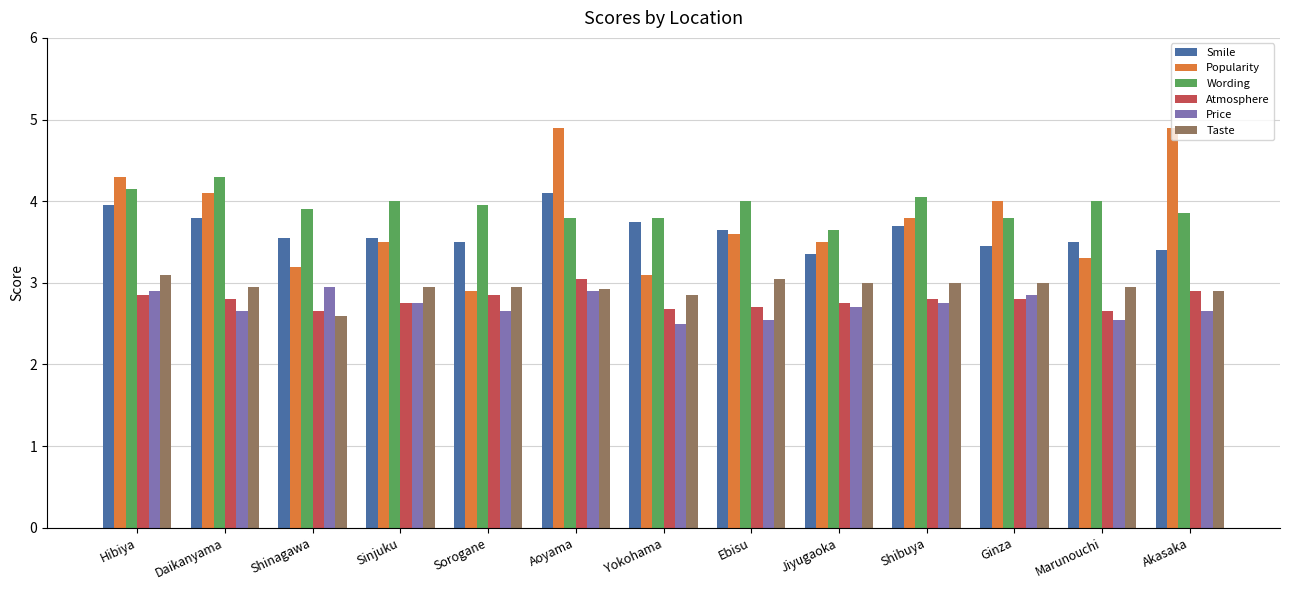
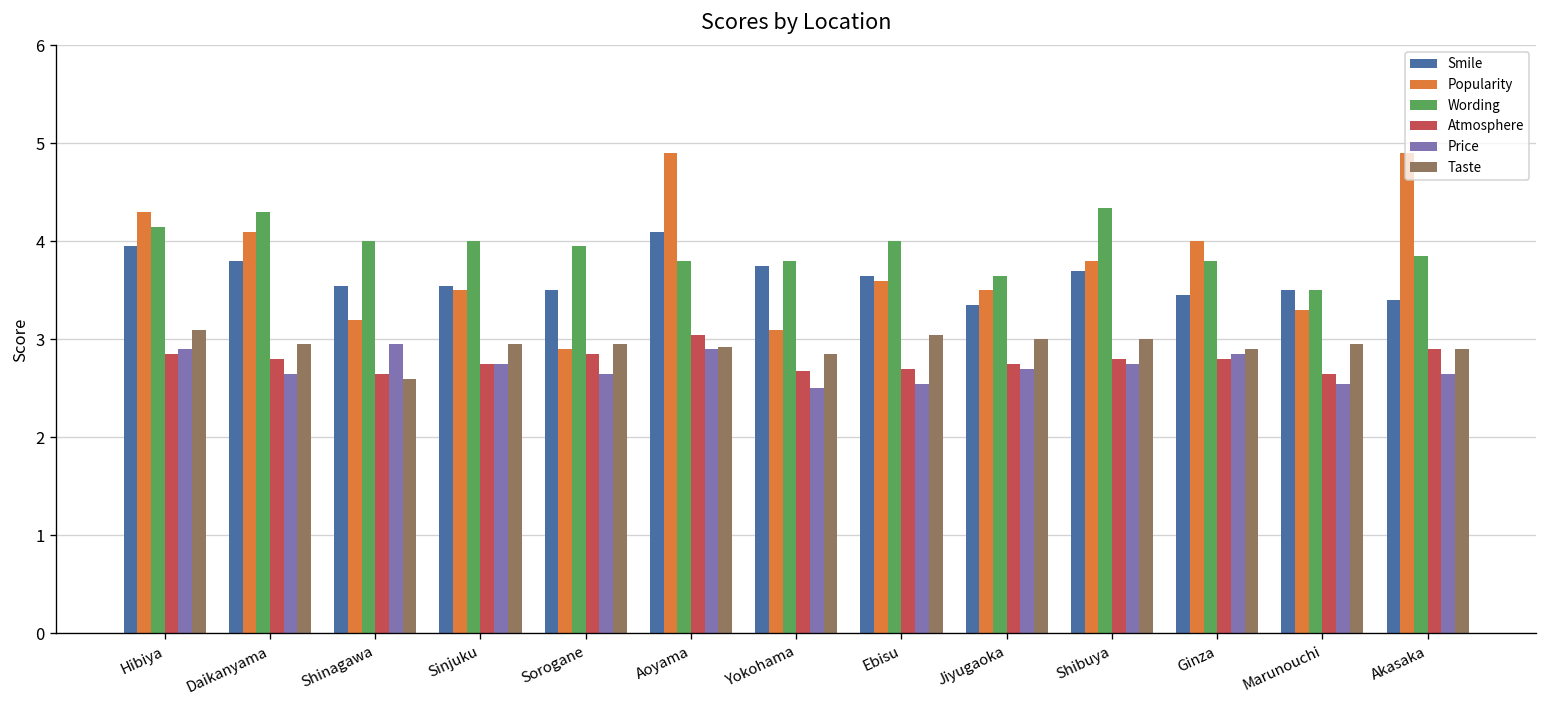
Wording, Shinagawa: 3.9 -> 4.0
Wording, Shibuya: 4.1 -> 4.3
Taste, Ginza: 3.0 -> 2.9
Wording, Marunouchi: 4.0 -> 3.5
